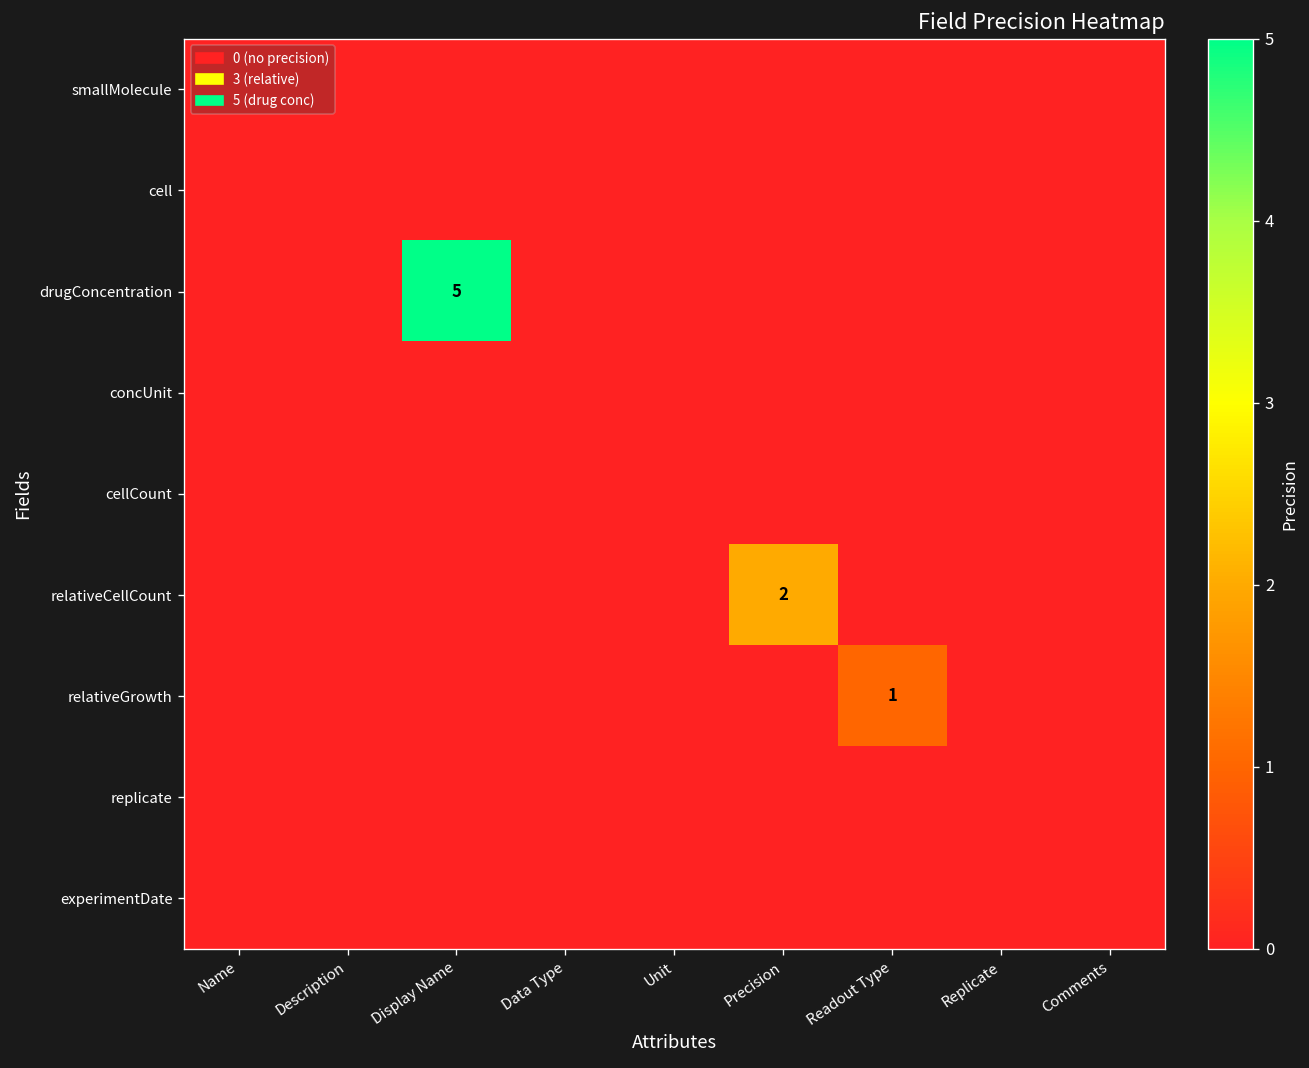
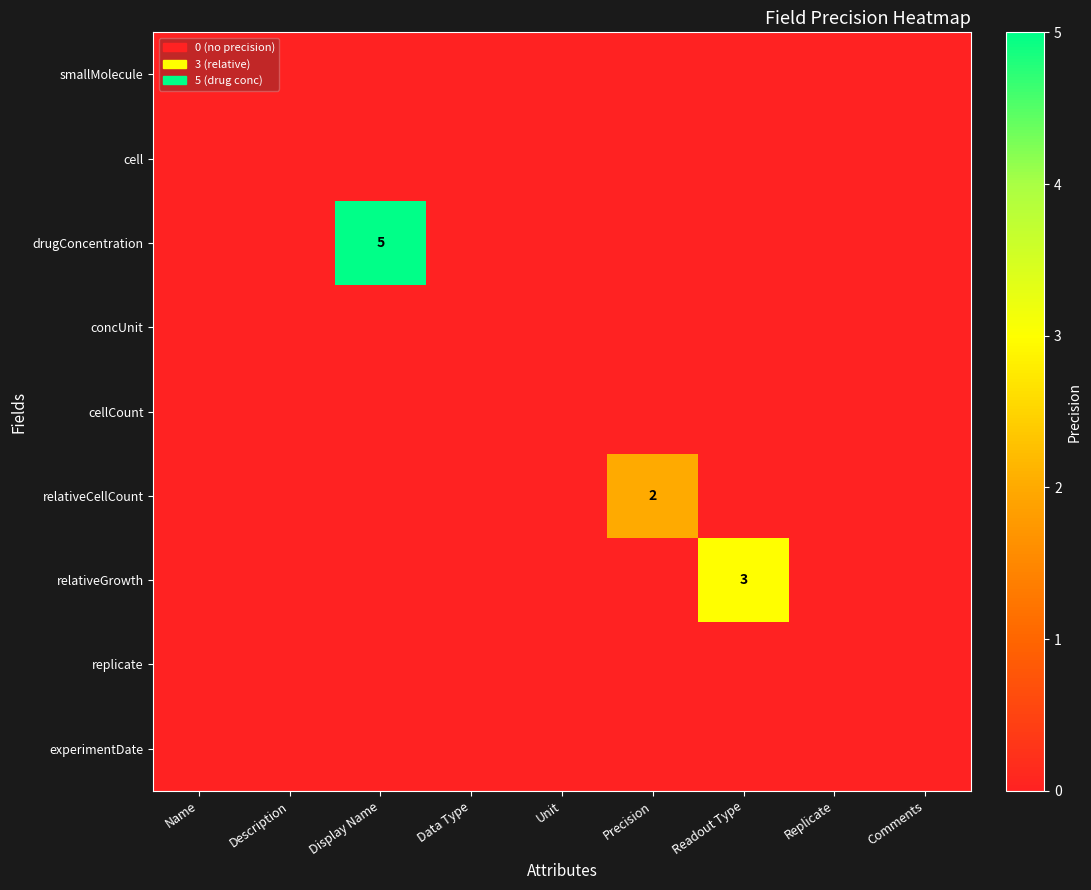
relativeGrowth, Readout Type: 1 -> 3
